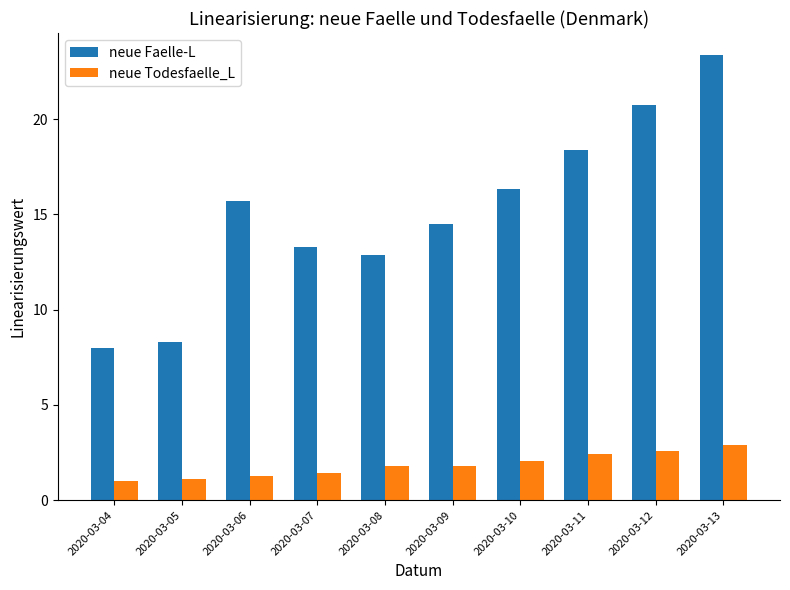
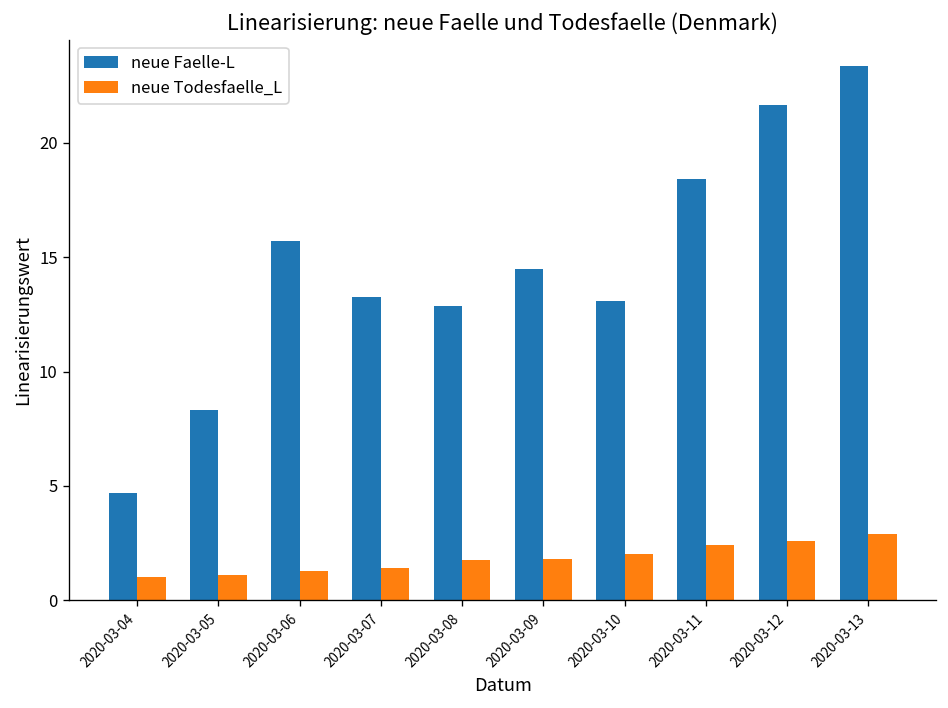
neue Faelle-L, 2020-03-04: 8.0 -> 4.7
neue Faelle-L, 2020-03-10: 16.3 -> 13.1
neue Faelle-L, 2020-03-12: 20.7 -> 21.7
